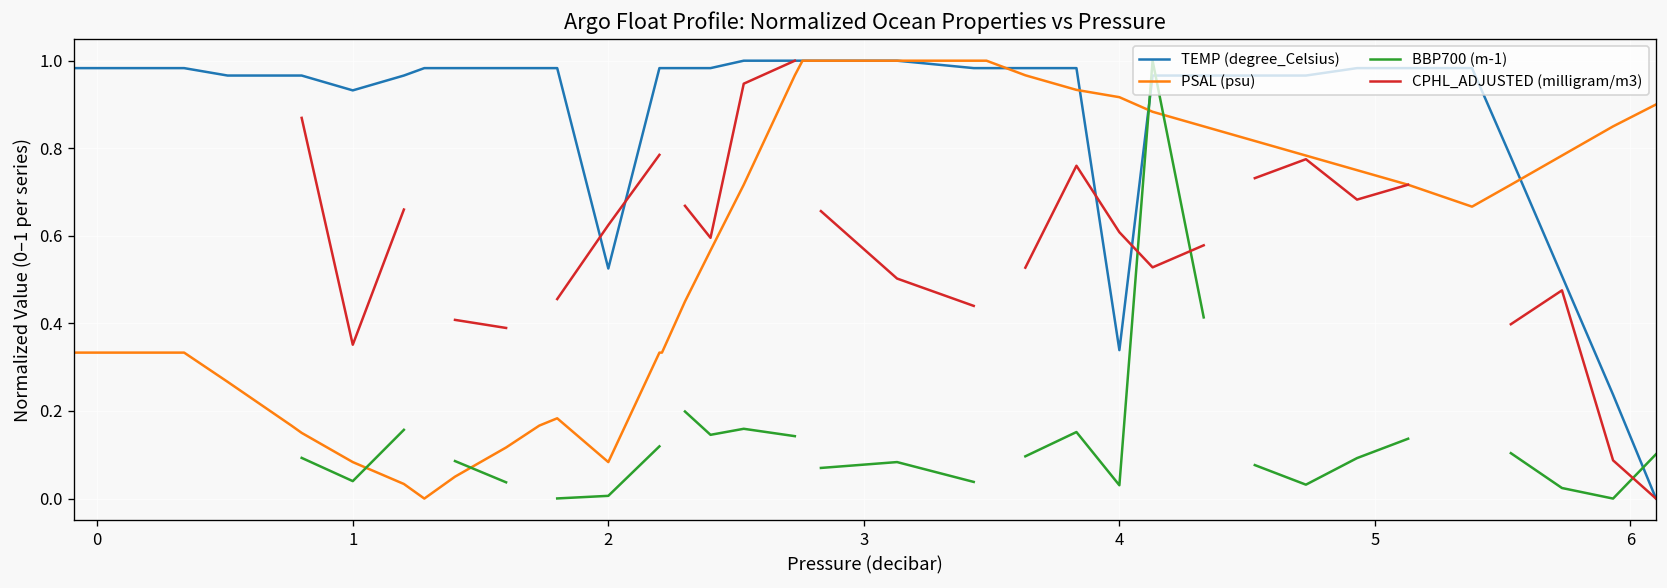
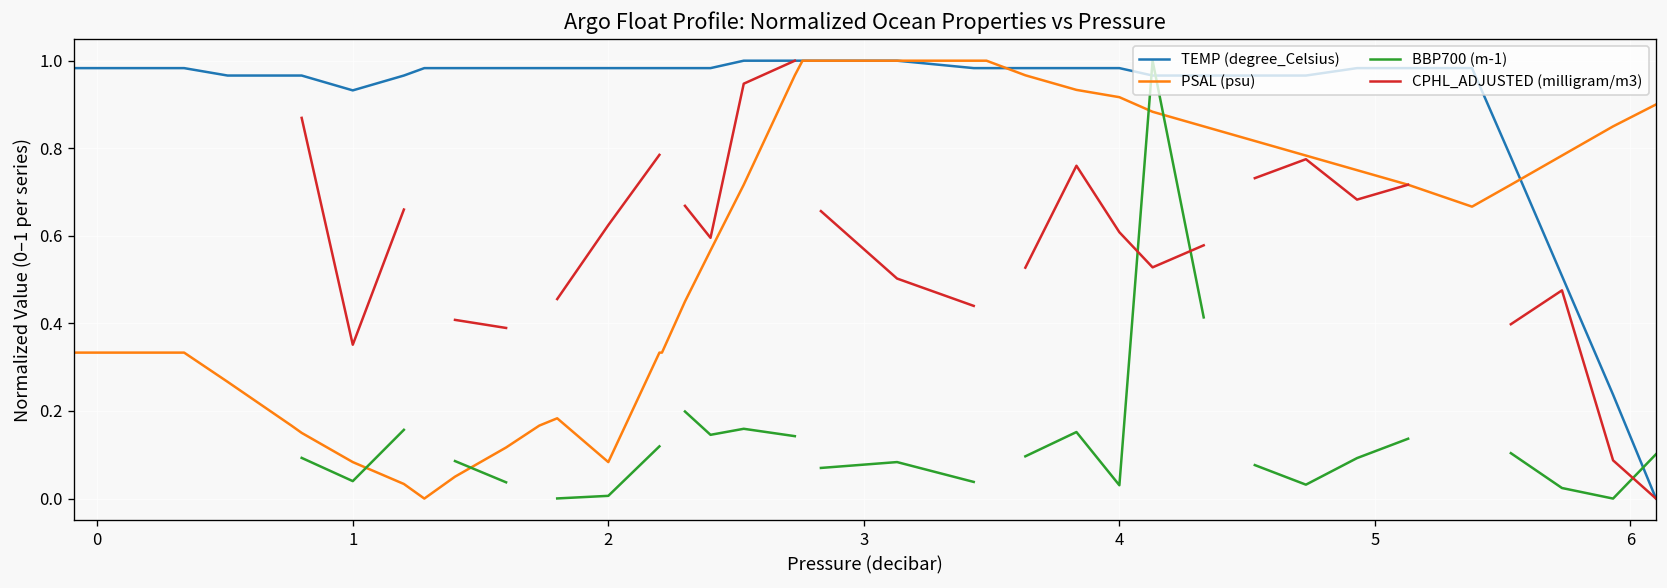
TEMP (degree_Celsius), 2: 0.53 -> 0.98
TEMP (degree_Celsius), 4: 0.34 -> 0.98
